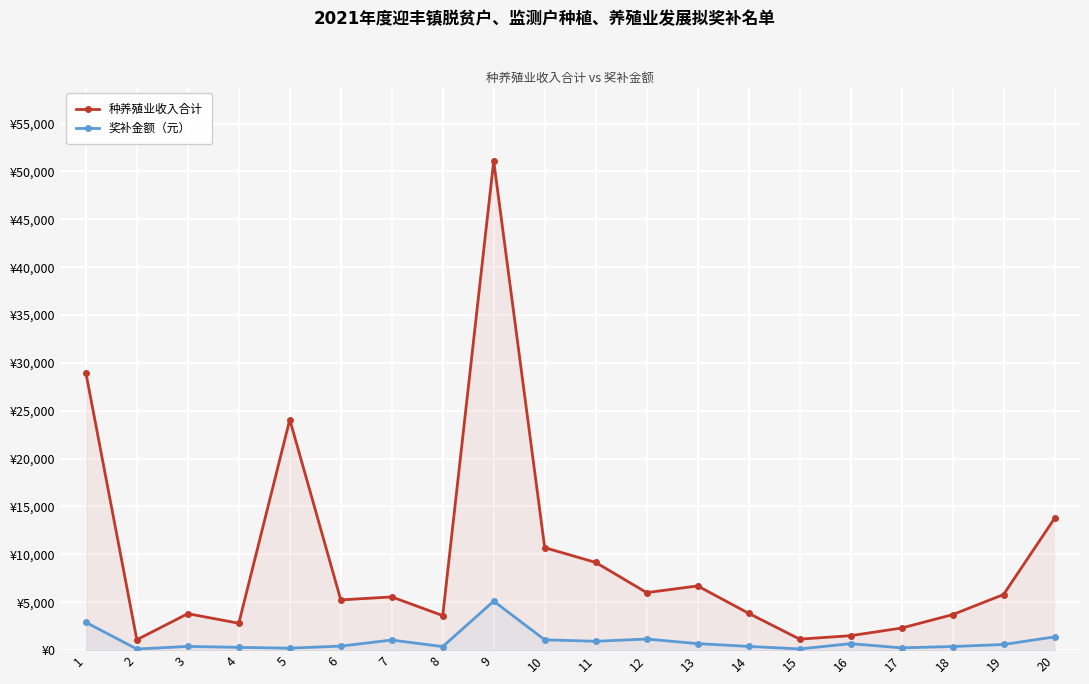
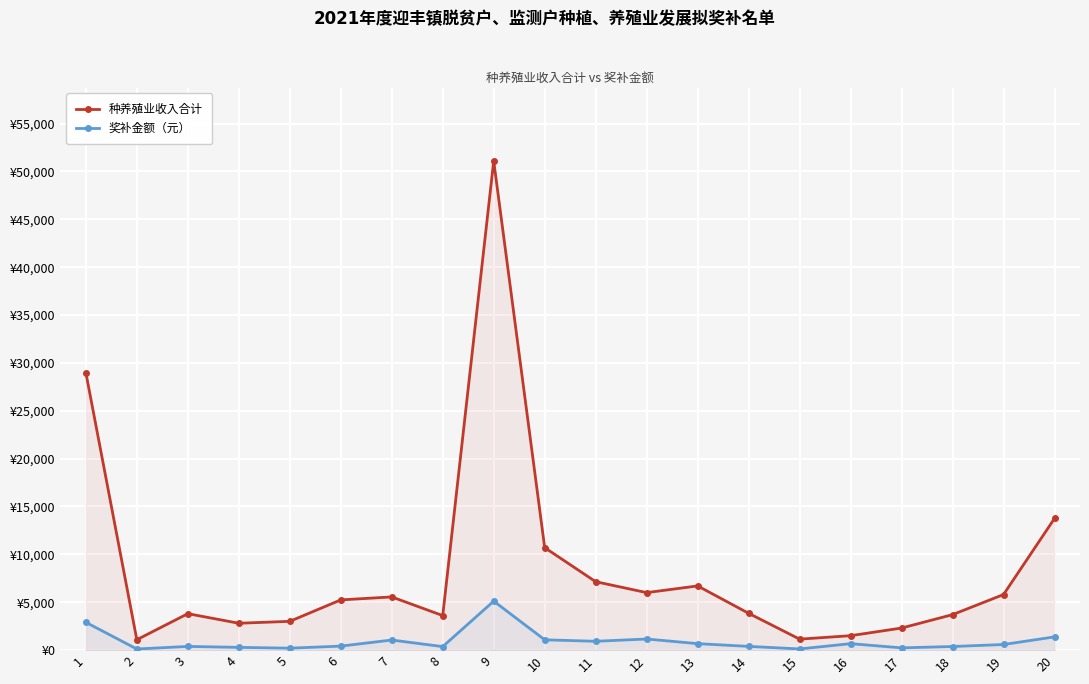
种养殖业收入合计, 5: ¥24,000 -> ¥3,000
种养殖业收入合计, 11: ¥9,000 -> ¥7,000
